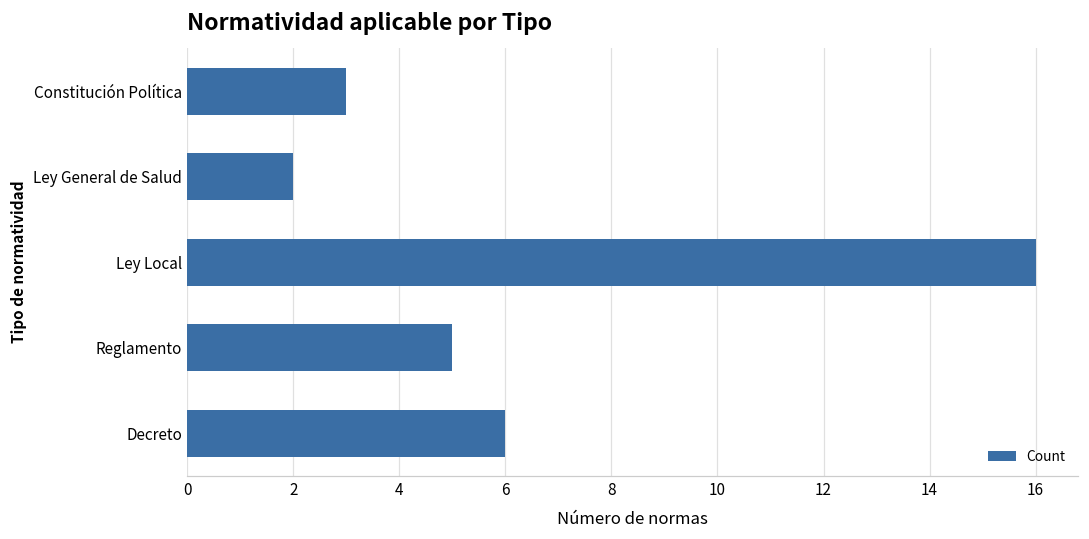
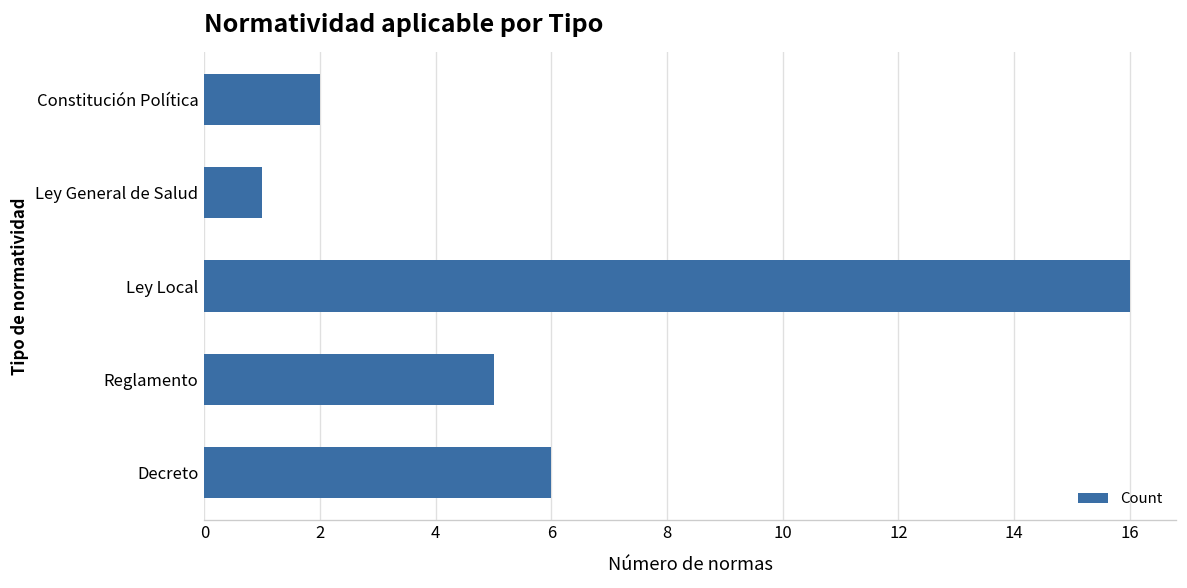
Constitución Política: 3 -> 2
Ley General de Salud: 2 -> 1
